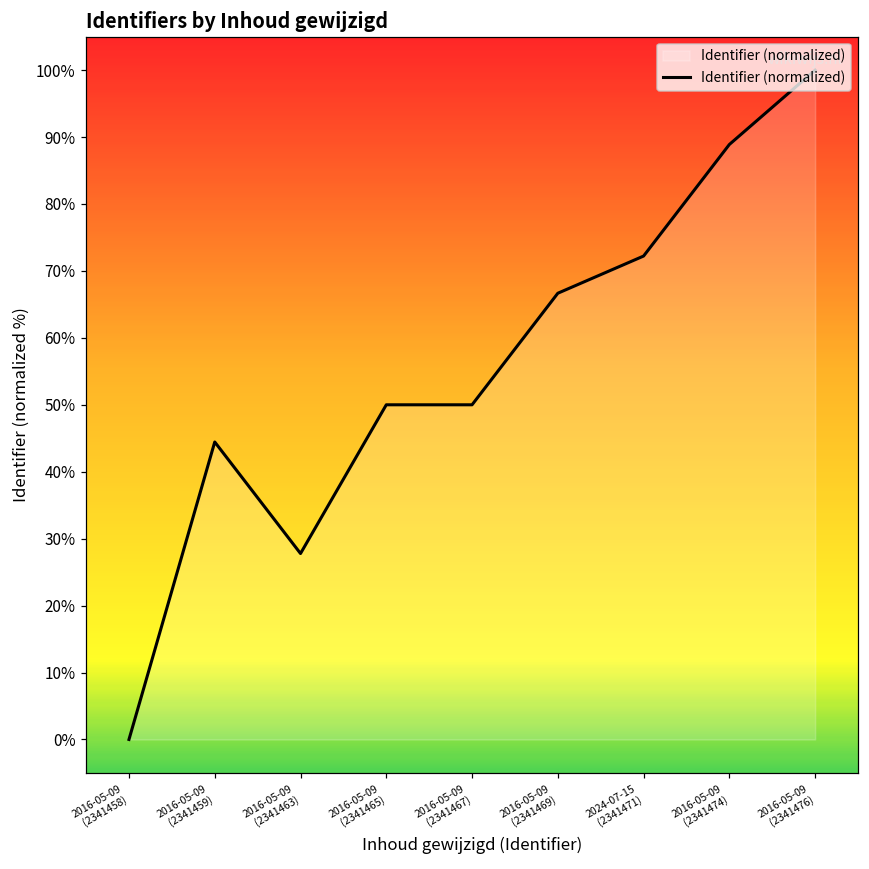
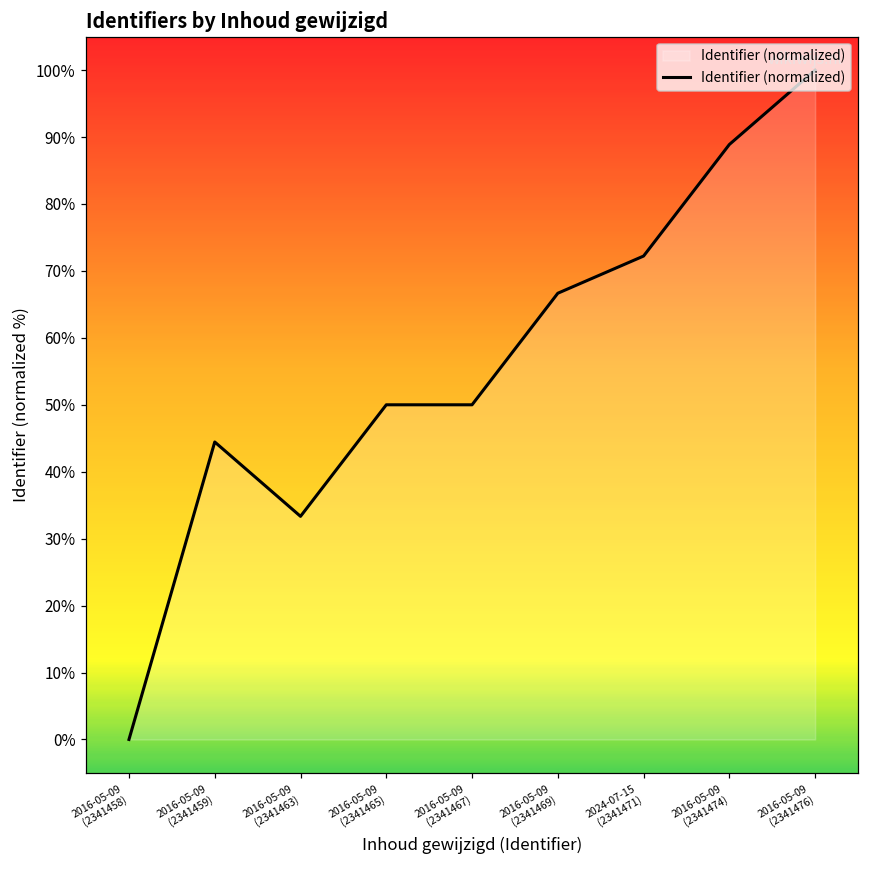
2016-05-09 (2341463): 28% -> 33%
